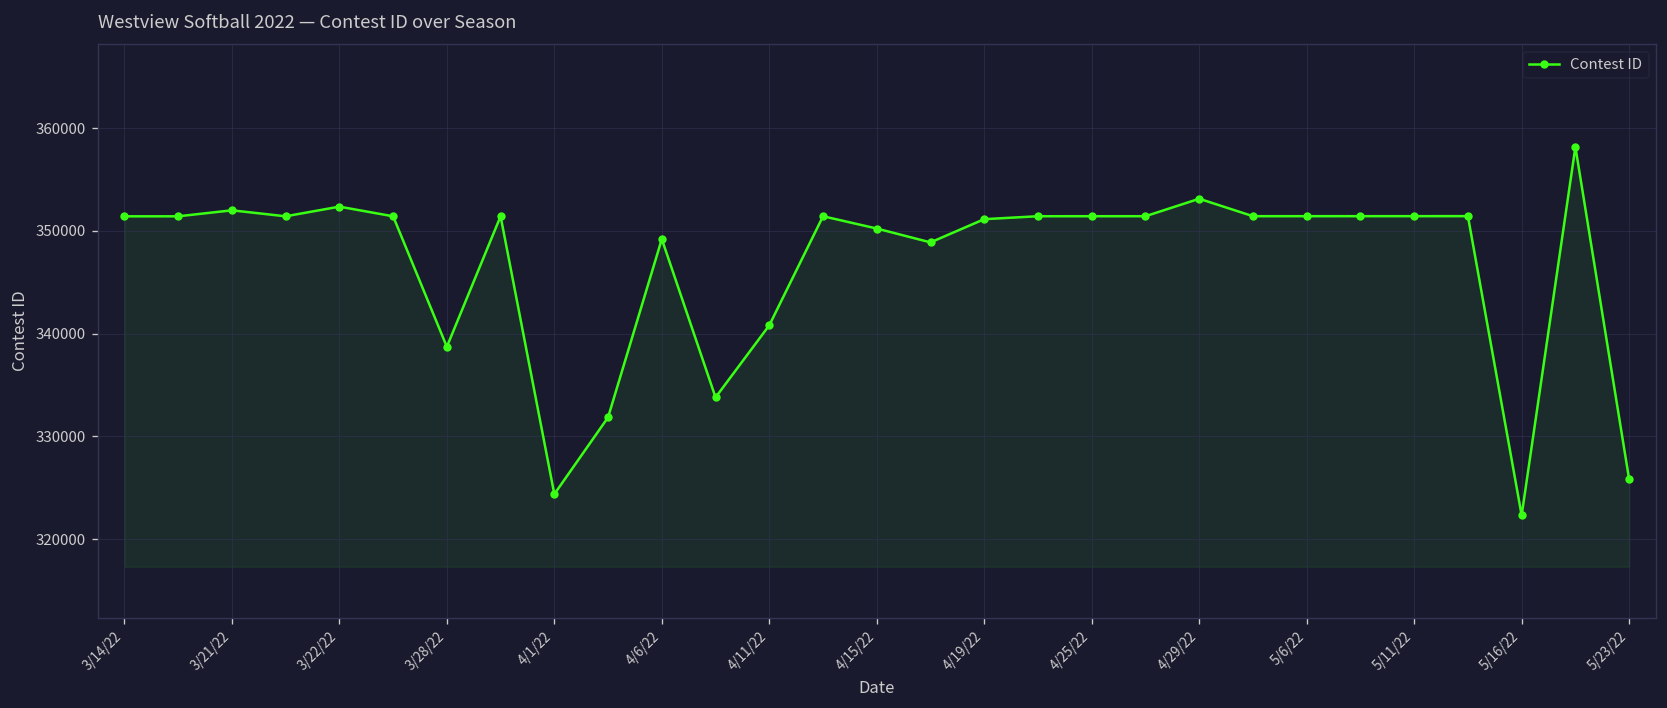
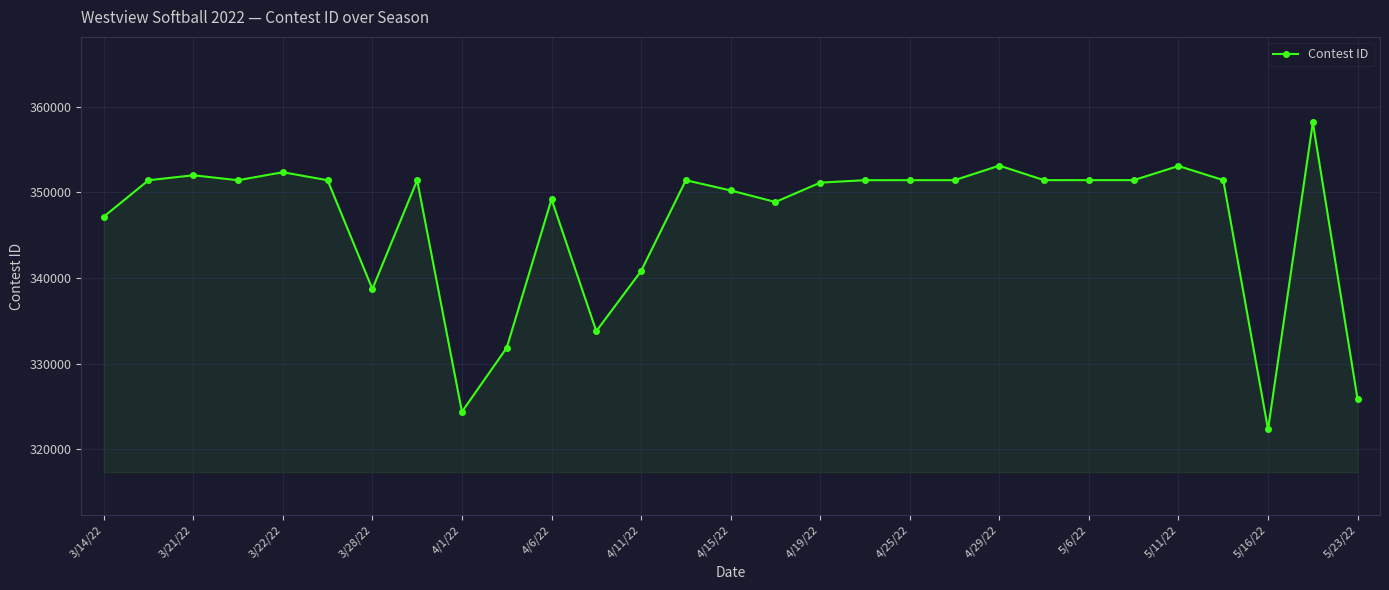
3/14/22: 351000 -> 347000
5/11/22: 351000 -> 353000
